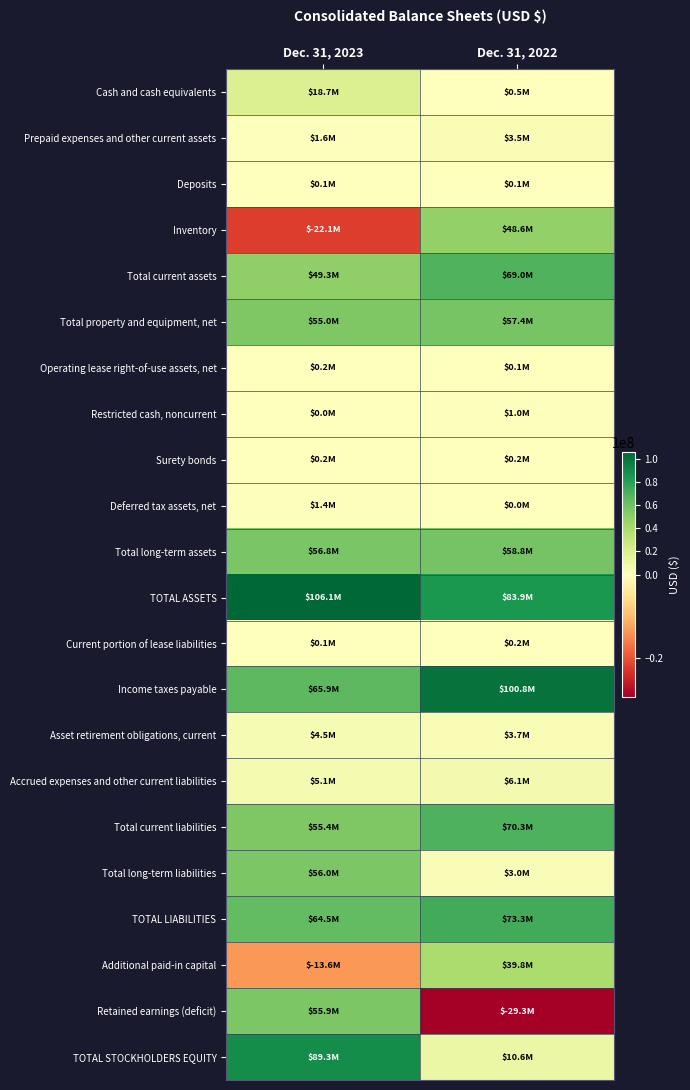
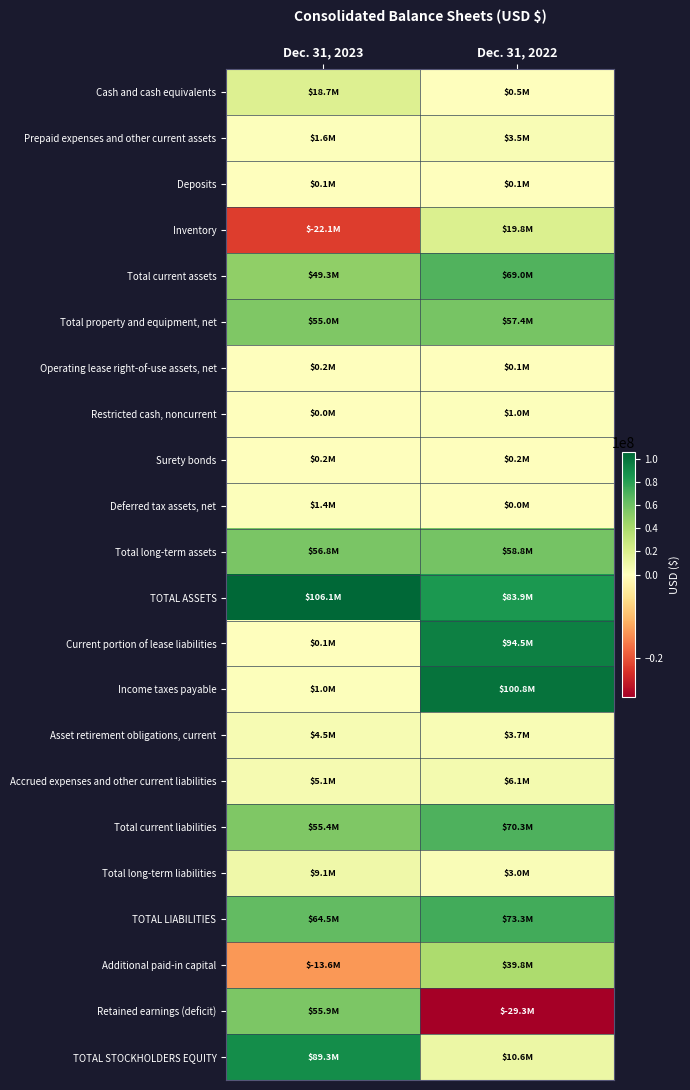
Inventory, Dec. 31, 2022: $48.6M -> $19.8M
Current portion of lease liabilities, Dec. 31, 2022: $0.2M -> $94.5M
Income taxes payable, Dec. 31, 2023: $65.9M -> $1.0M
Total long-term liabilities, Dec. 31, 2023: $56.0M -> $9.1M
